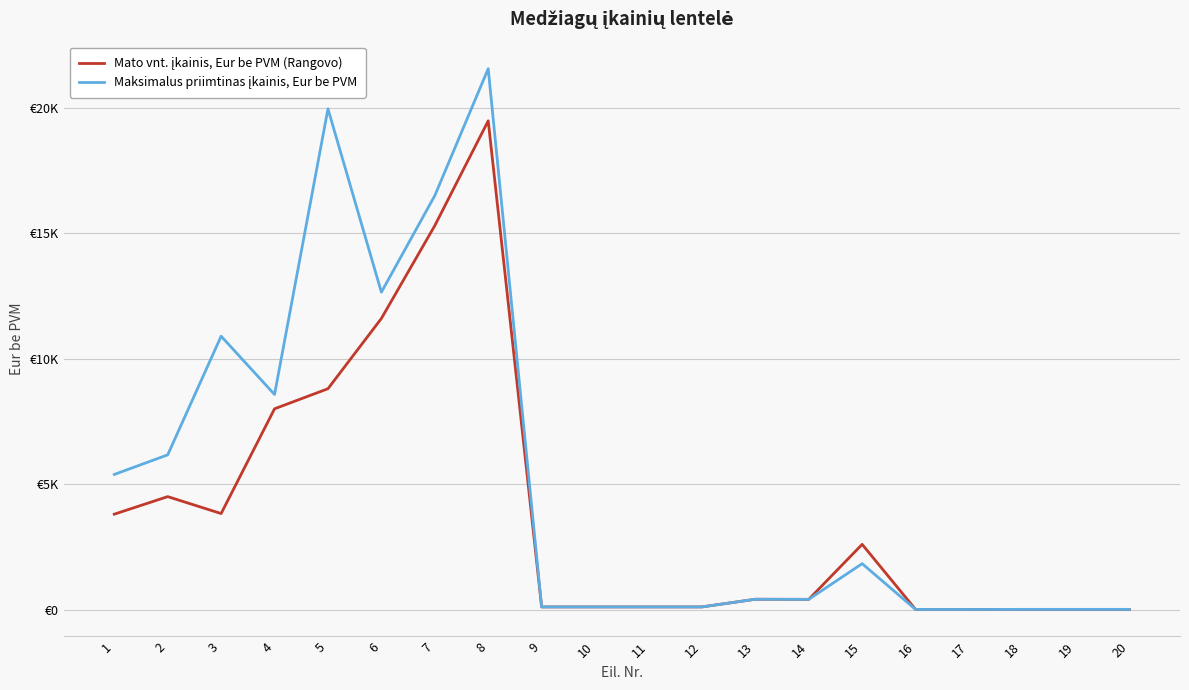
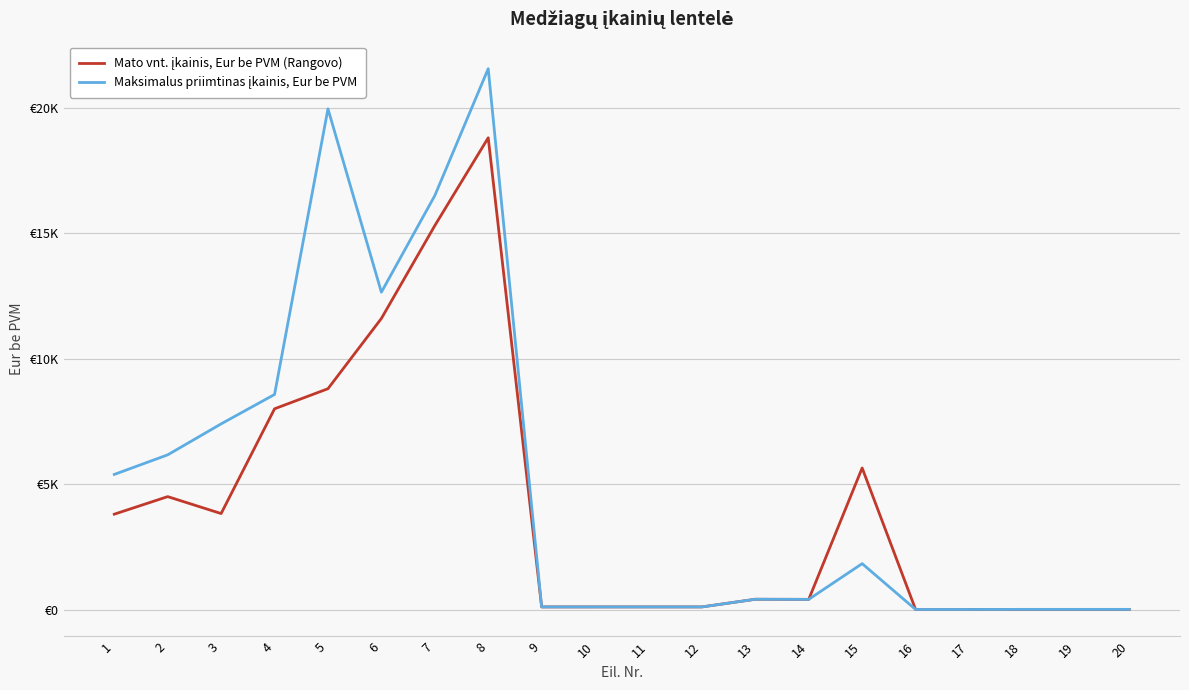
Maksimalus priimtinas įkainis, Eur be PVM, 3: €10900 -> €7400
Mato vnt. įkainis, Eur be PVM (Rangovo), 8: €19500 -> €18800
Mato vnt. įkainis, Eur be PVM (Rangovo), 15: €2600 -> €5600
